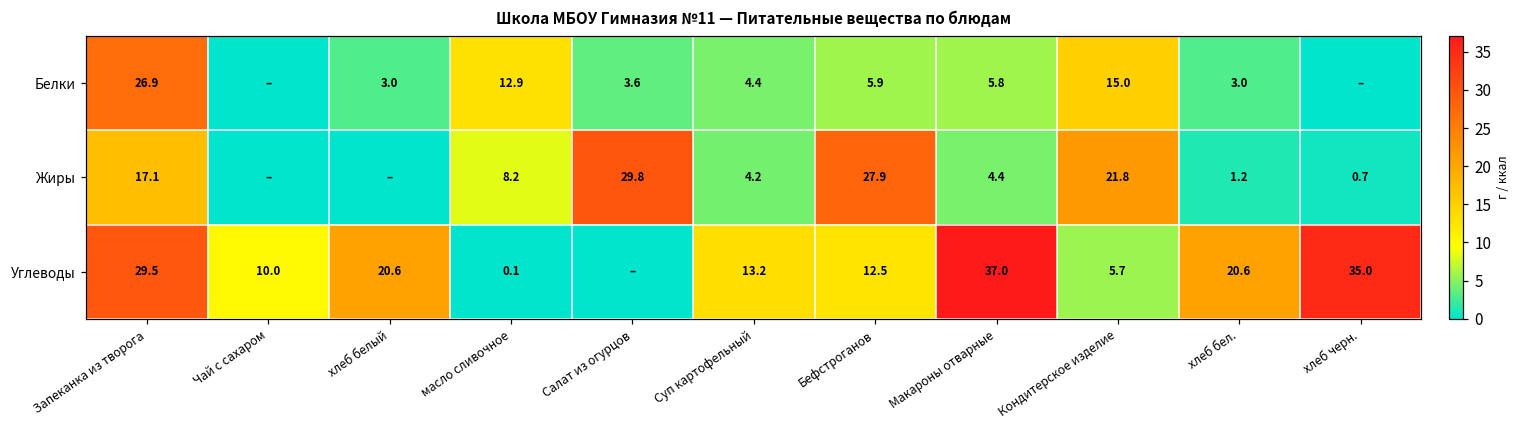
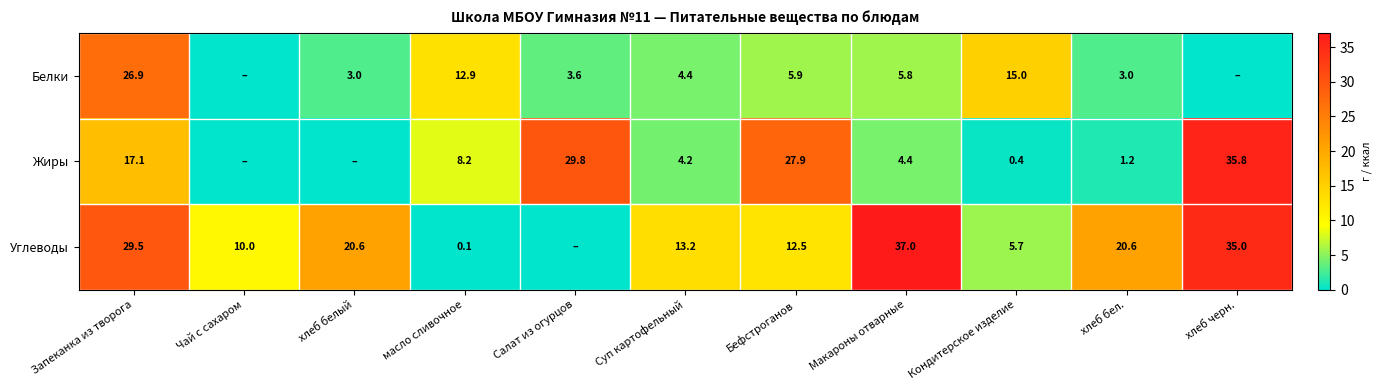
Жиры, Кондитерское изделие: 21.8 -> 0.4
Жиры, хлеб черн.: 0.7 -> 35.8
